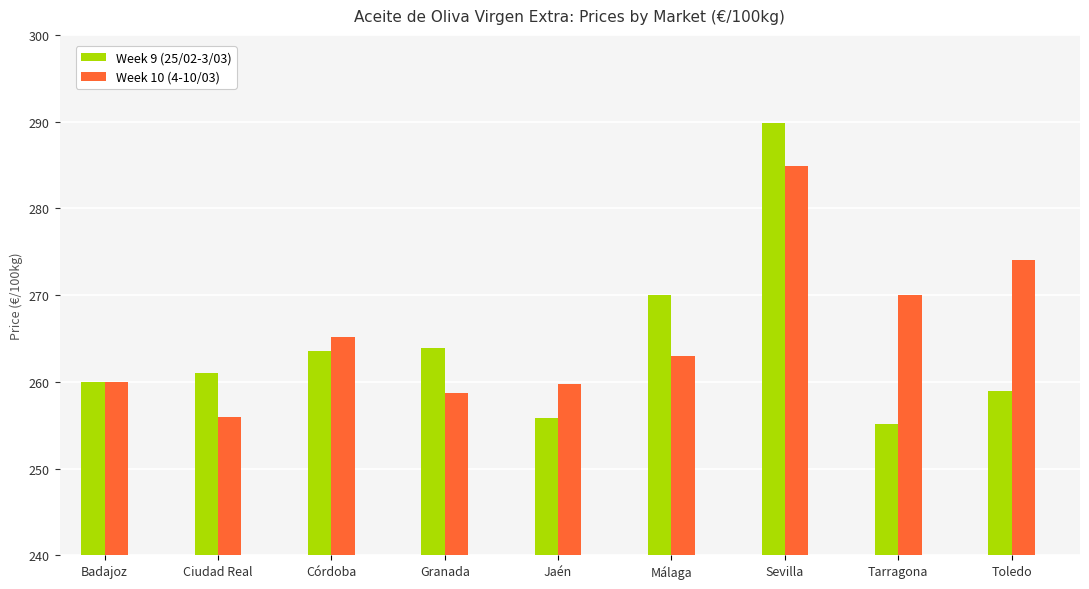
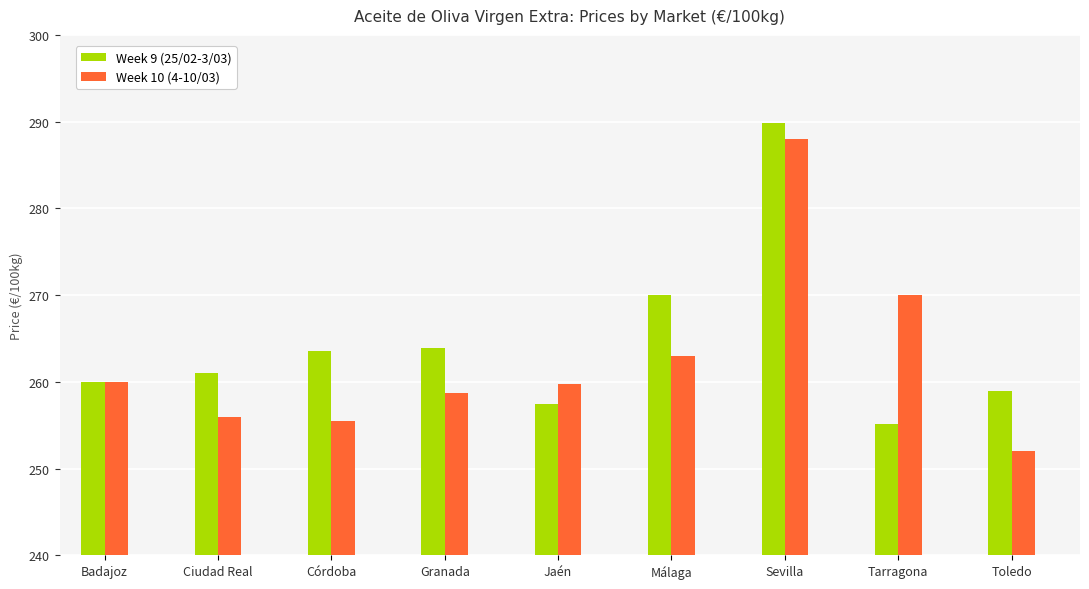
Week 10 (4-10/03), Córdoba: 265 -> 256
Week 9 (25/02-3/03), Jaén: 256 -> 258
Week 10 (4-10/03), Sevilla: 285 -> 288
Week 10 (4-10/03), Toledo: 274 -> 252
